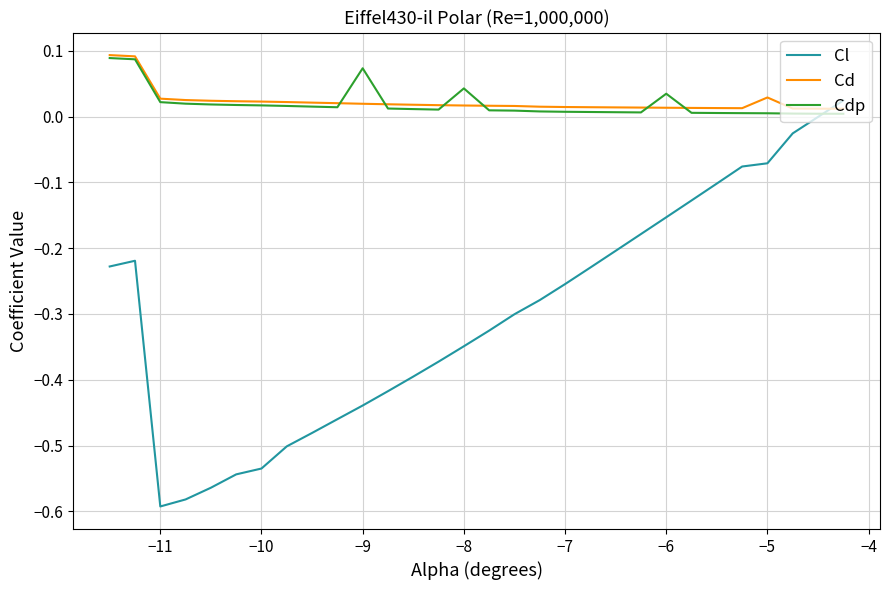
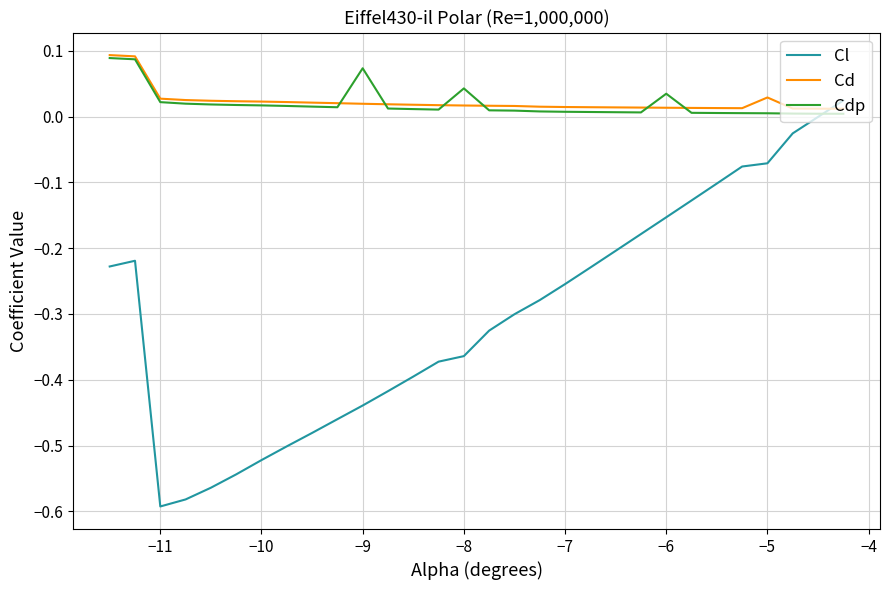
Cl, −10: -0.54 -> -0.52
Cl, −8: -0.35 -> -0.36
